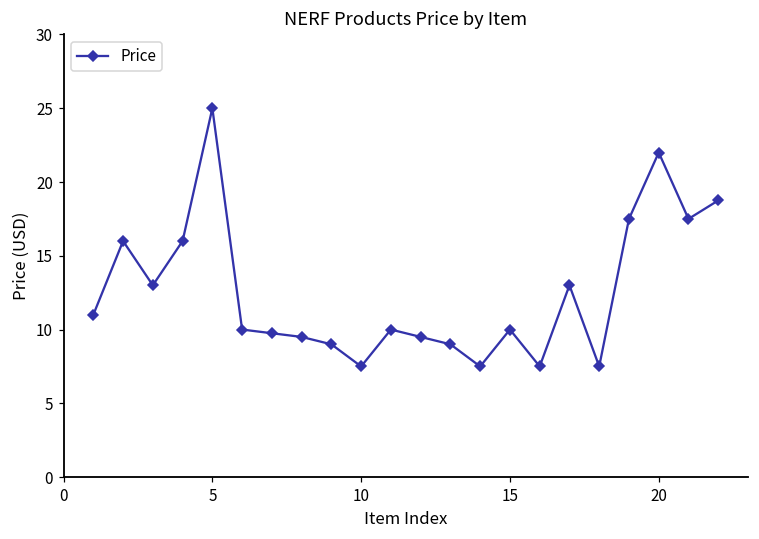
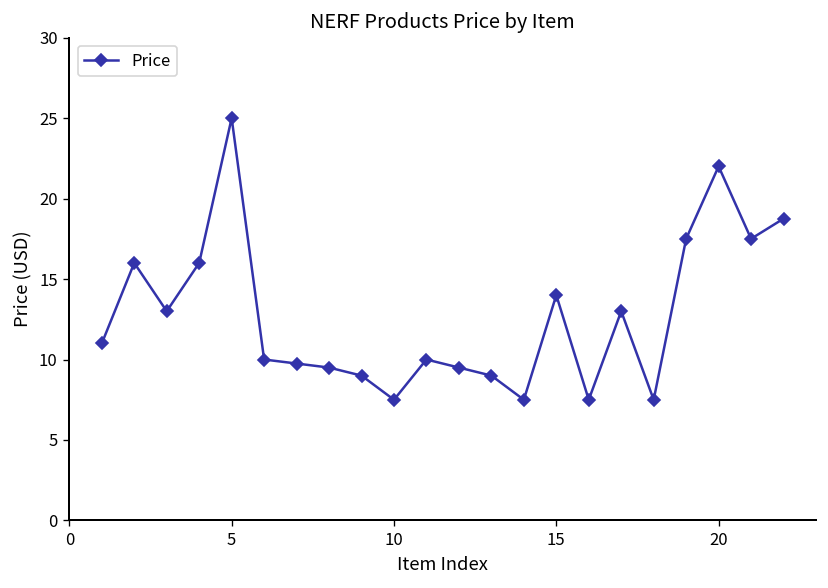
15: 10 -> 14
